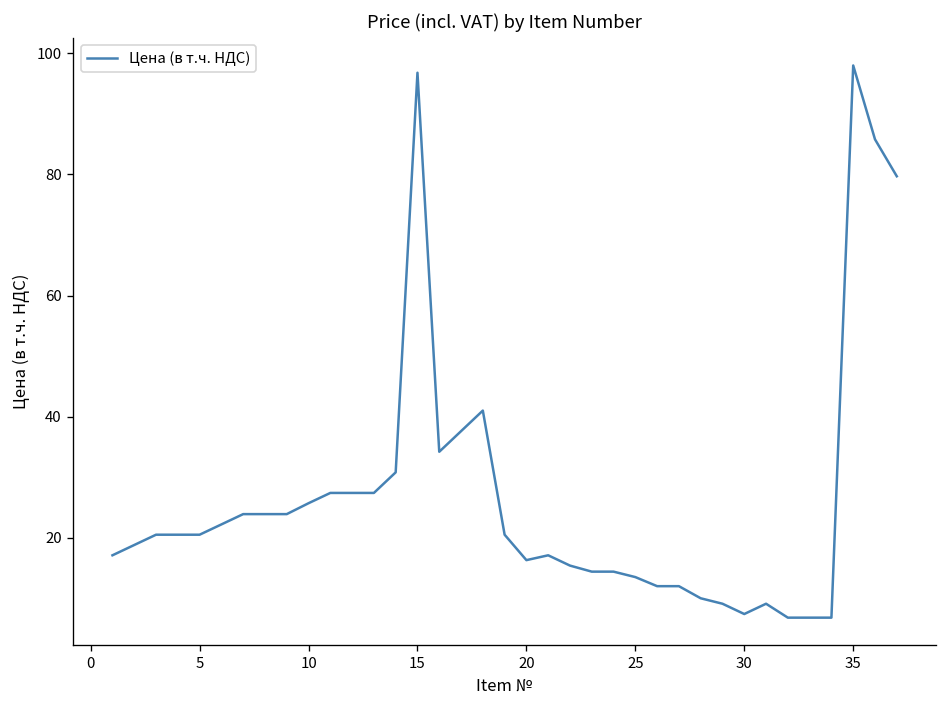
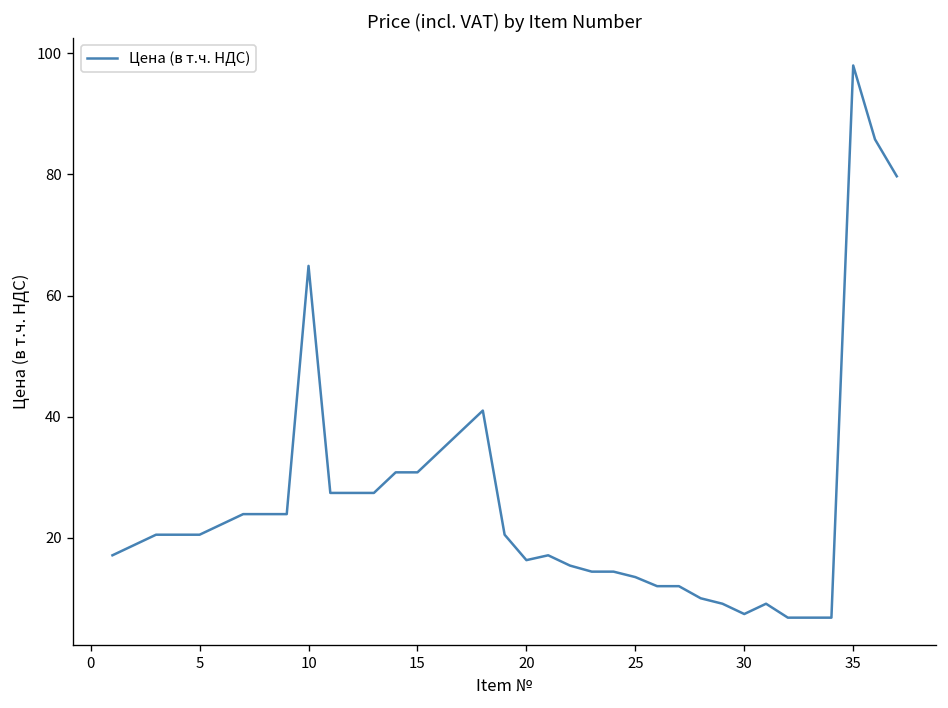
10: 26 -> 65
15: 97 -> 31
